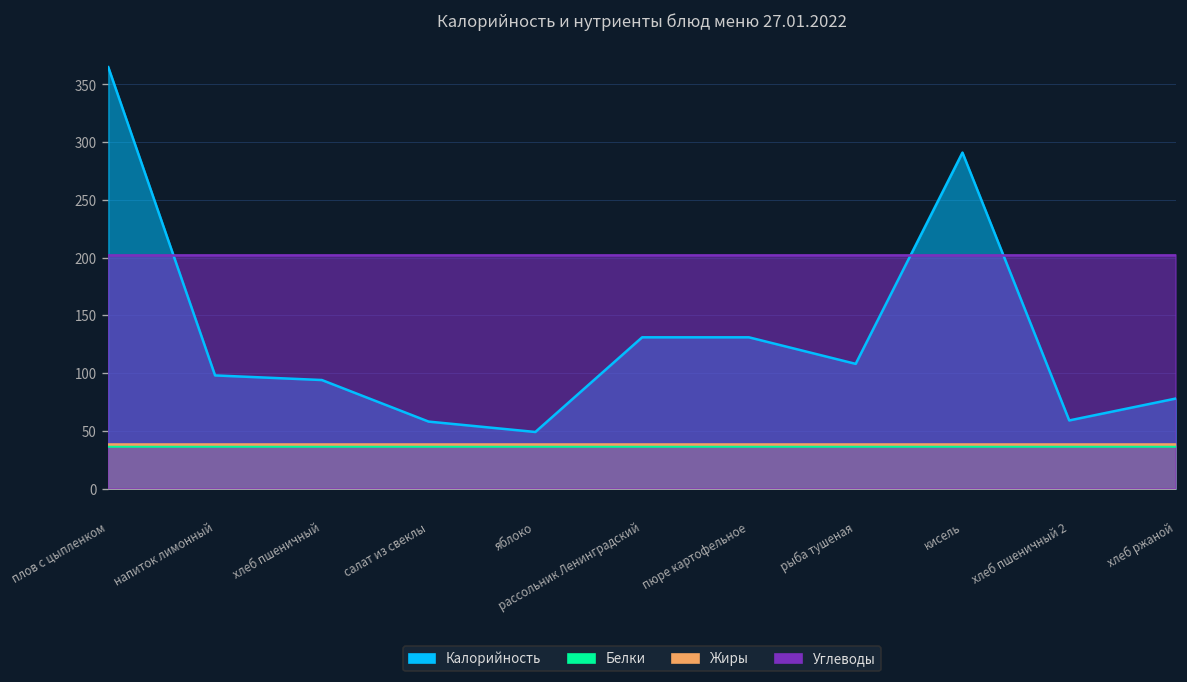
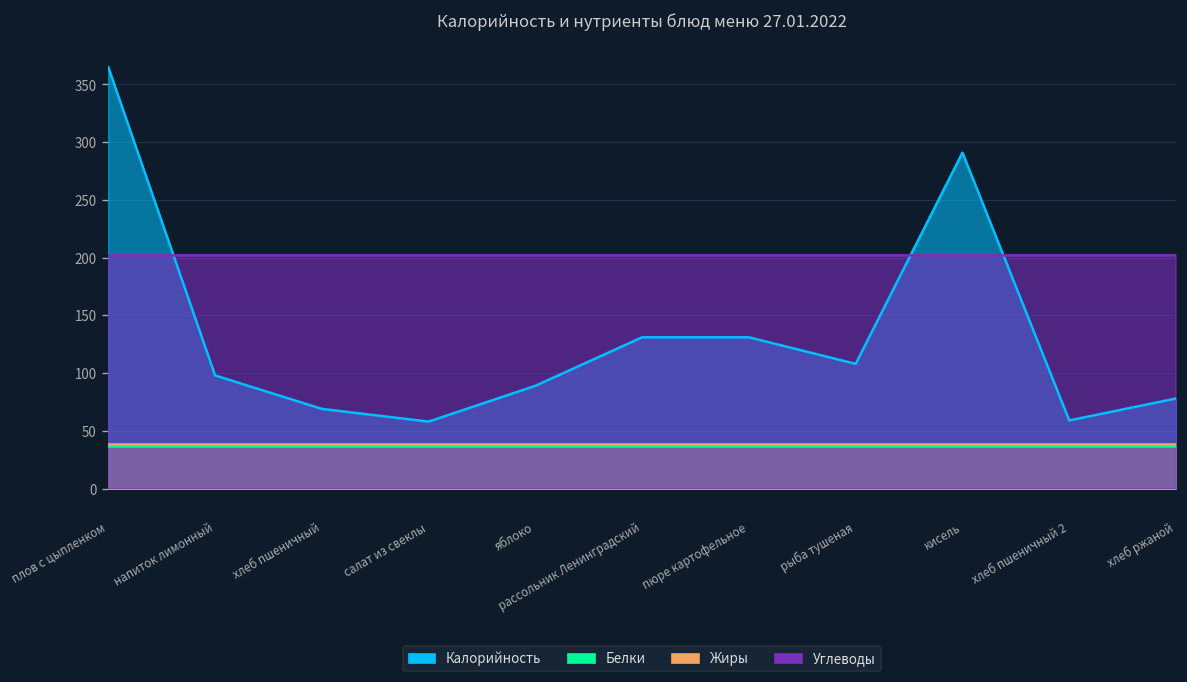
Калорийность, хлеб пшеничный: 90 -> 70
Калорийность, яблоко: 50 -> 90
